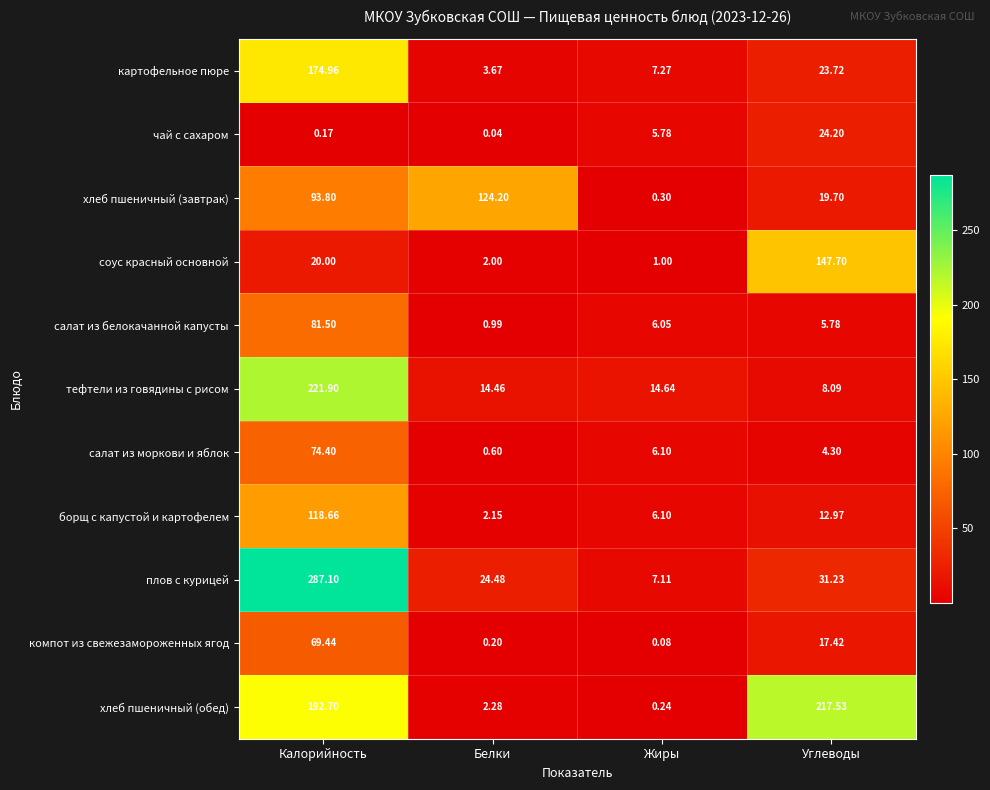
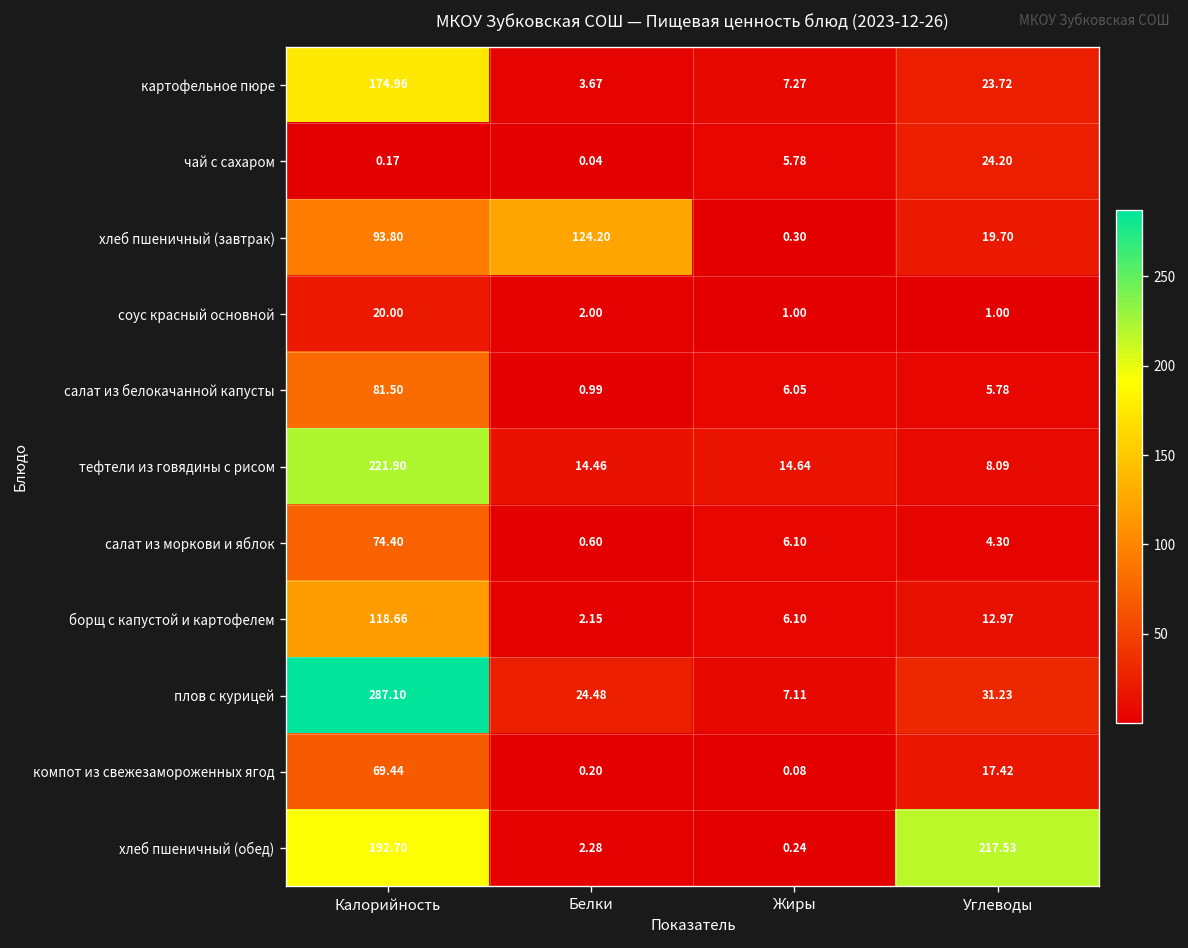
соус красный основной, Углеводы: 147.70 -> 1.00
